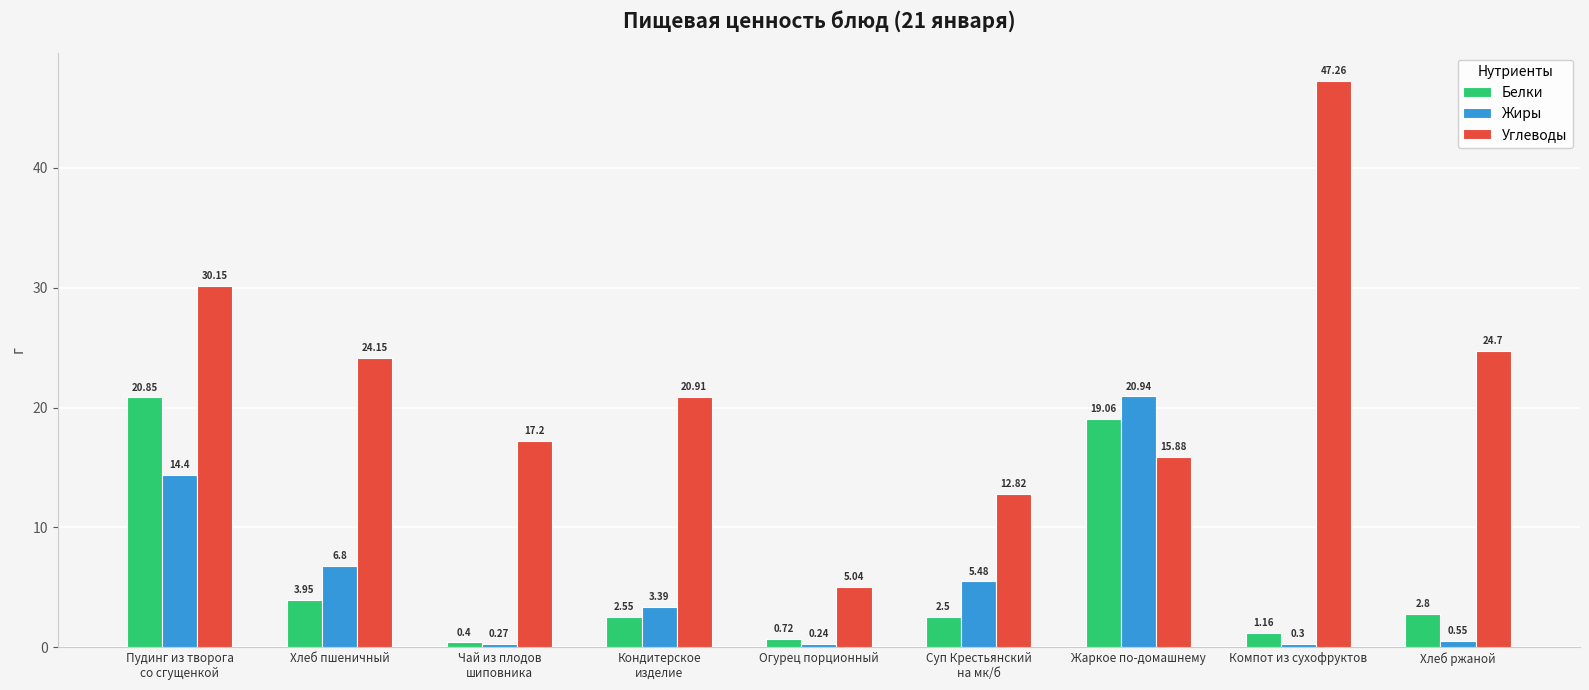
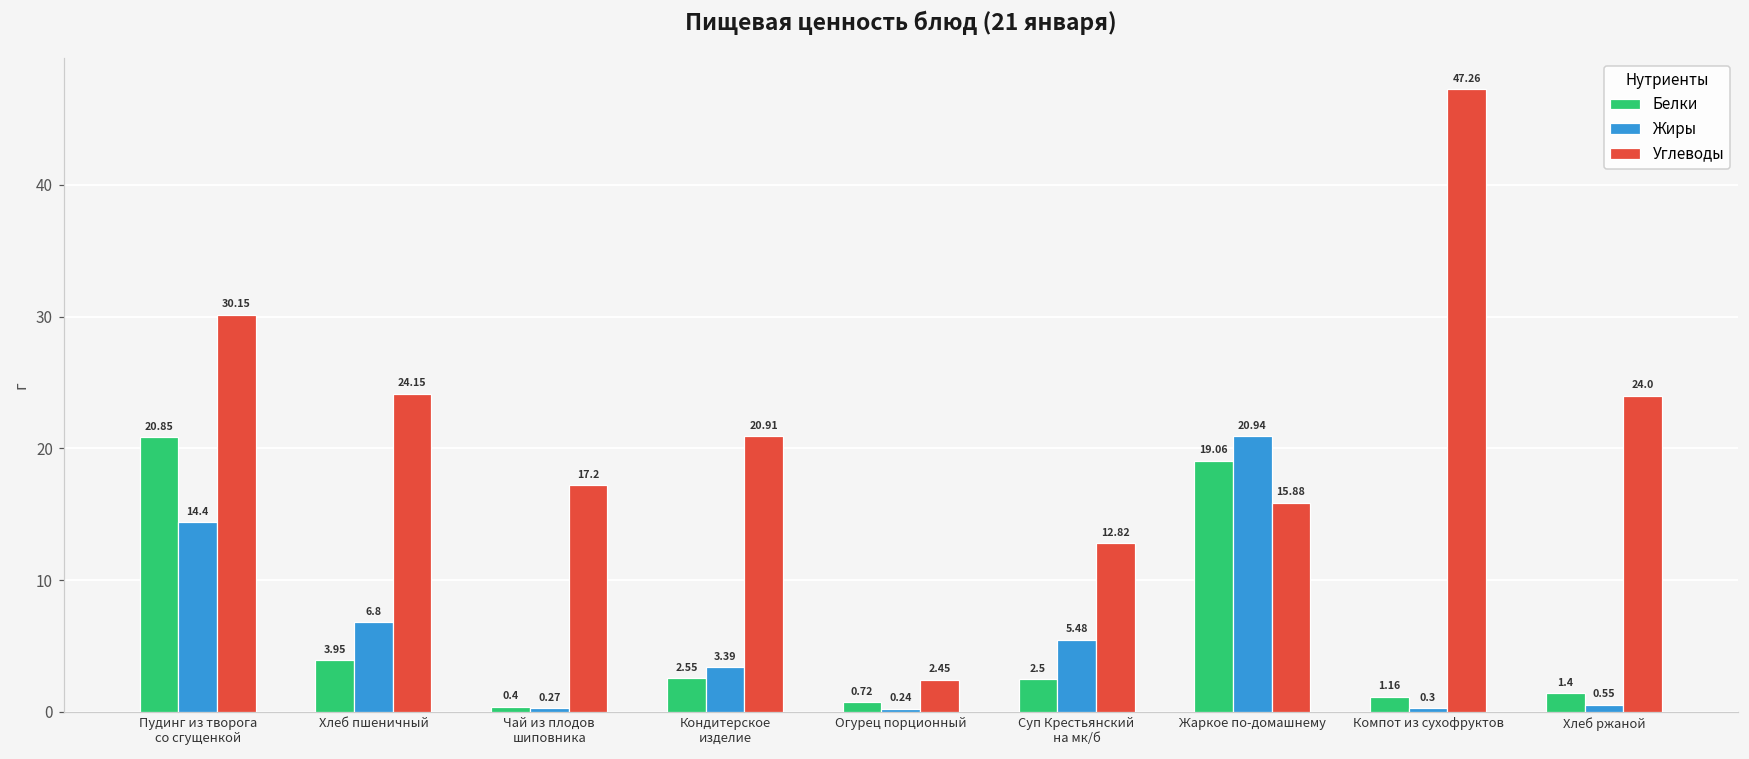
Углеводы, Огурец порционный: 5.04 -> 2.45
Белки, Хлеб ржаной: 2.8 -> 1.4
Углеводы, Хлеб ржаной: 24.7 -> 24.0
